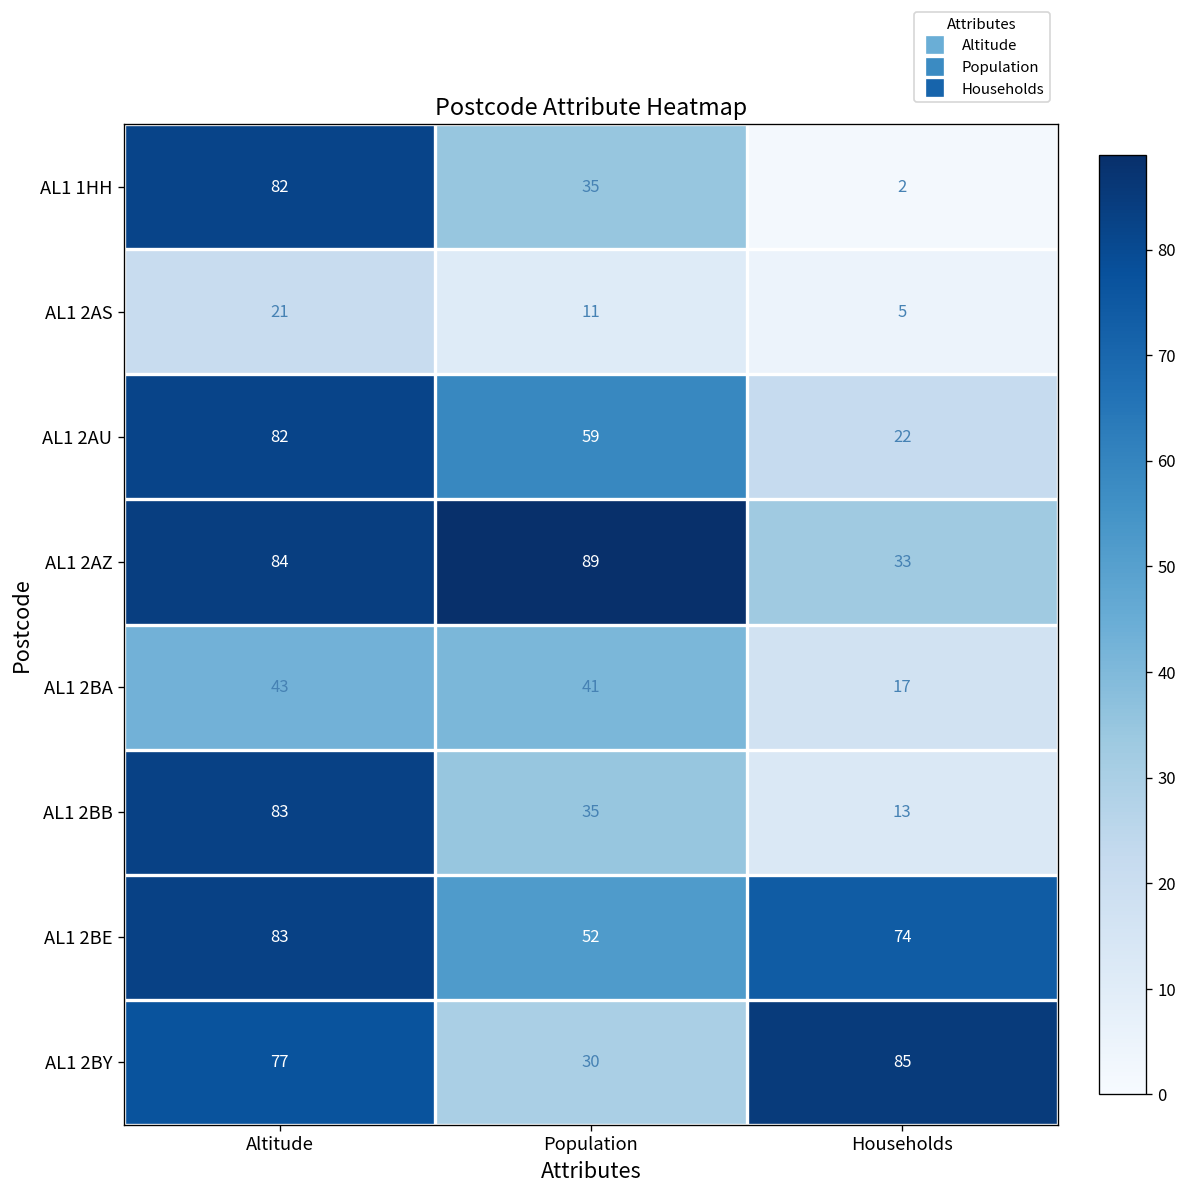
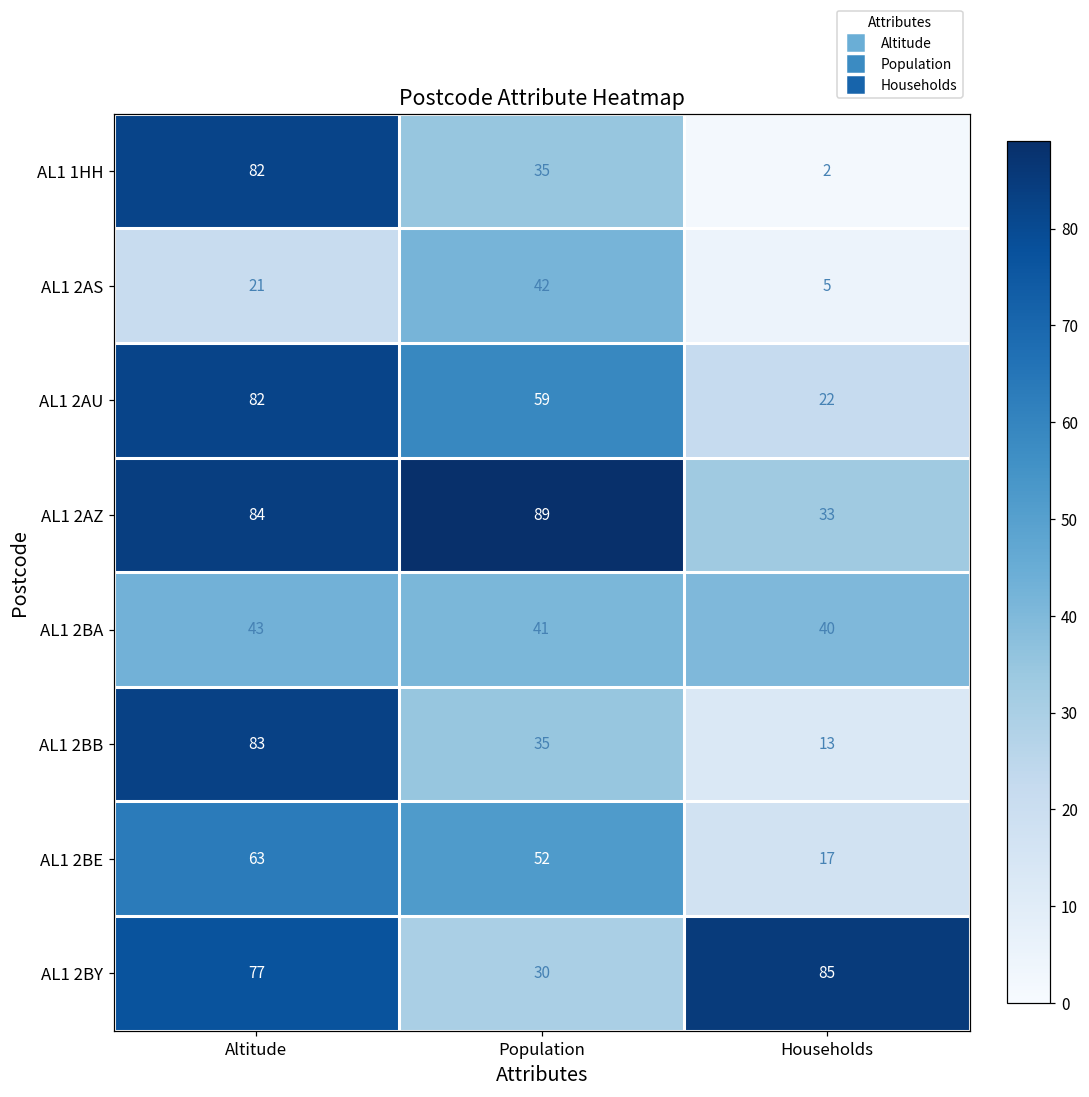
AL1 2AS, Population: 11 -> 42
AL1 2BA, Households: 17 -> 40
AL1 2BE, Altitude: 83 -> 63
AL1 2BE, Households: 74 -> 17
